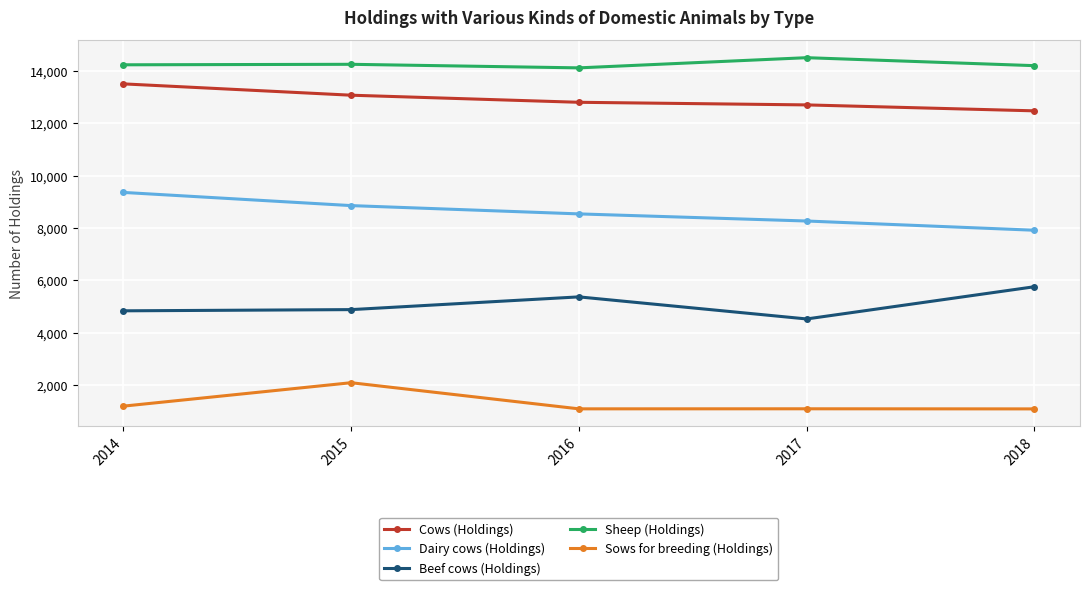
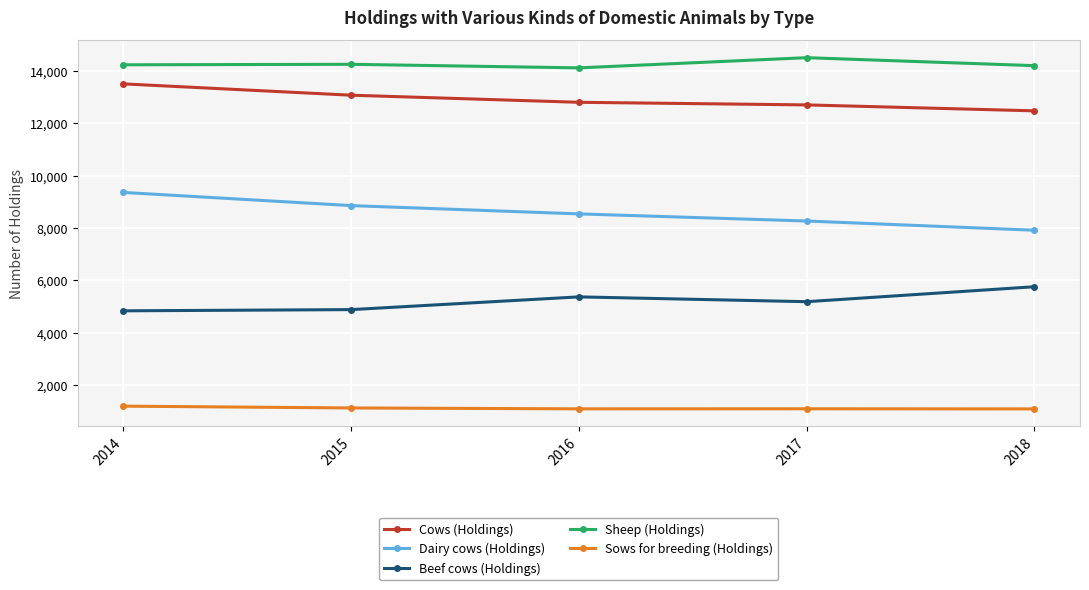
Sows for breeding (Holdings), 2015: 2,100 -> 1,100
Beef cows (Holdings), 2017: 4,500 -> 5,200
